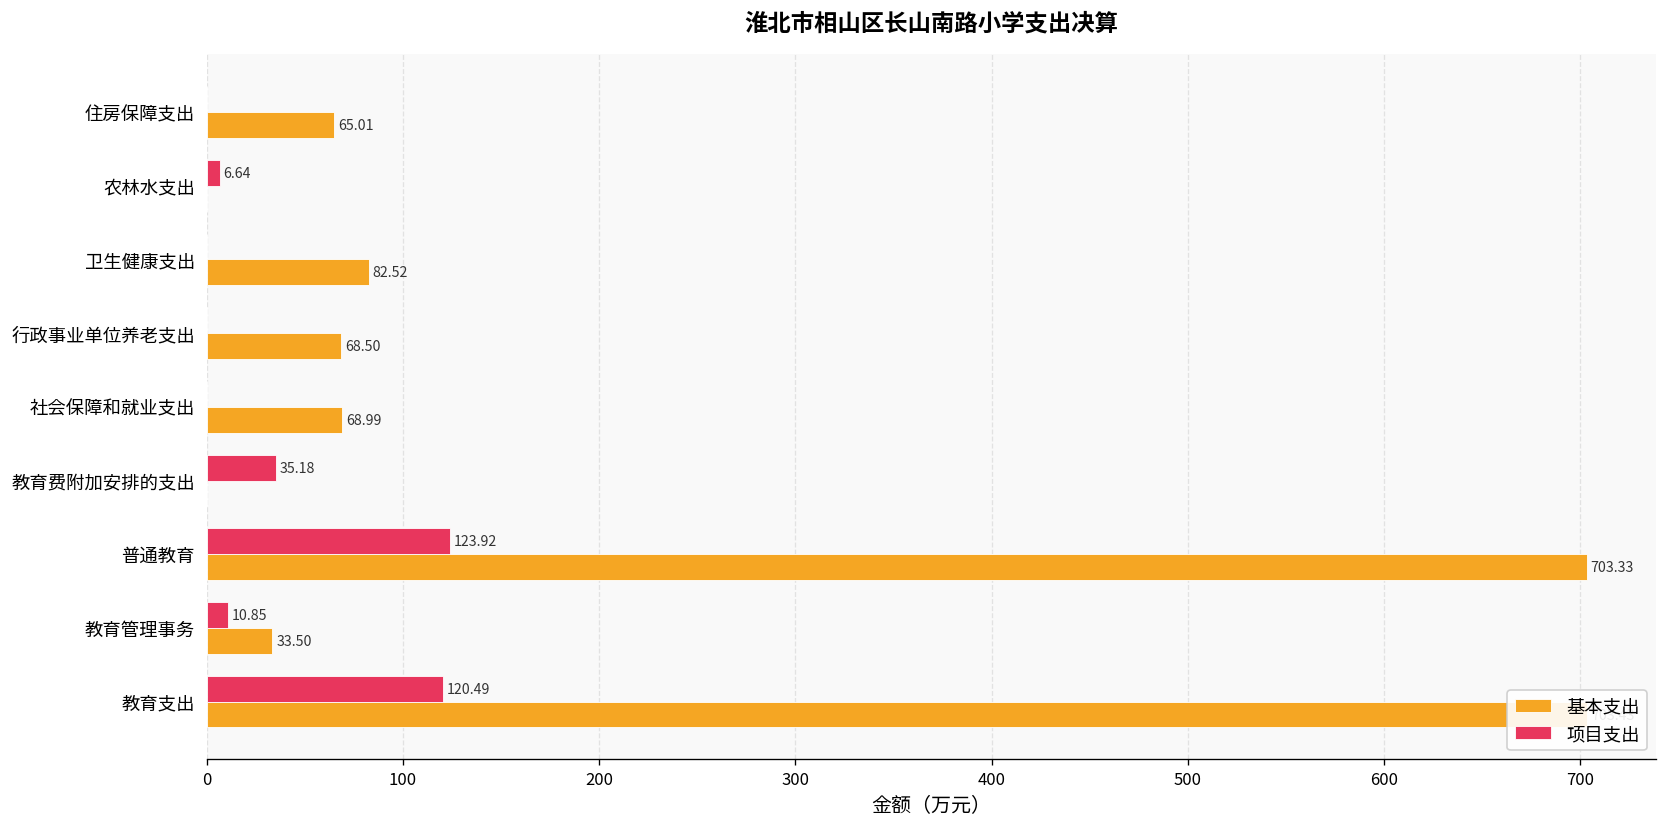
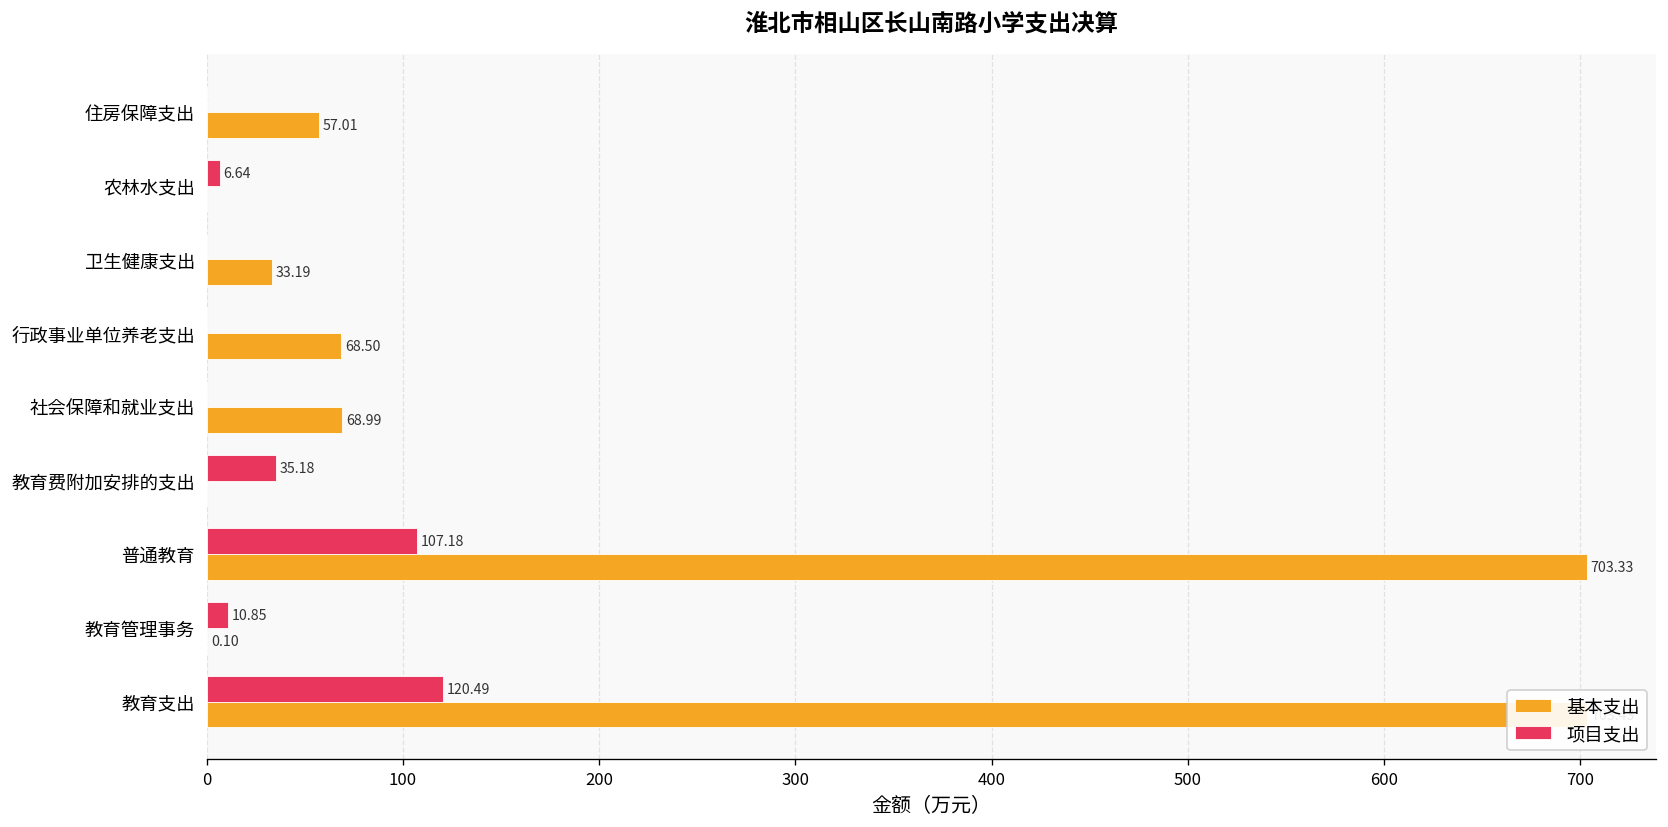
基本支出, 住房保障支出: 65.01 -> 57.01
基本支出, 卫生健康支出: 82.52 -> 33.19
项目支出, 普通教育: 123.92 -> 107.18
基本支出, 教育管理事务: 33.50 -> 0.10
